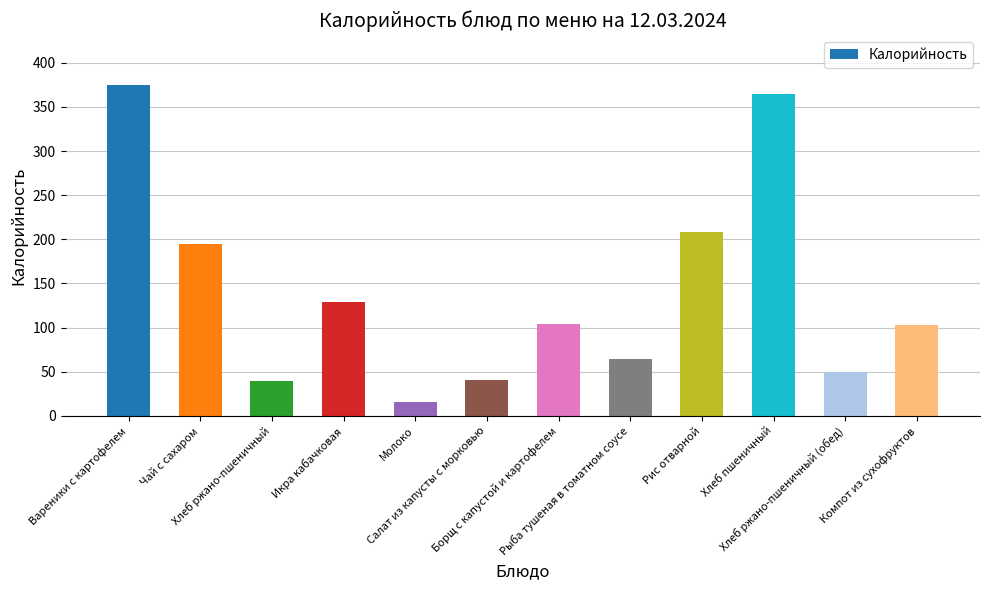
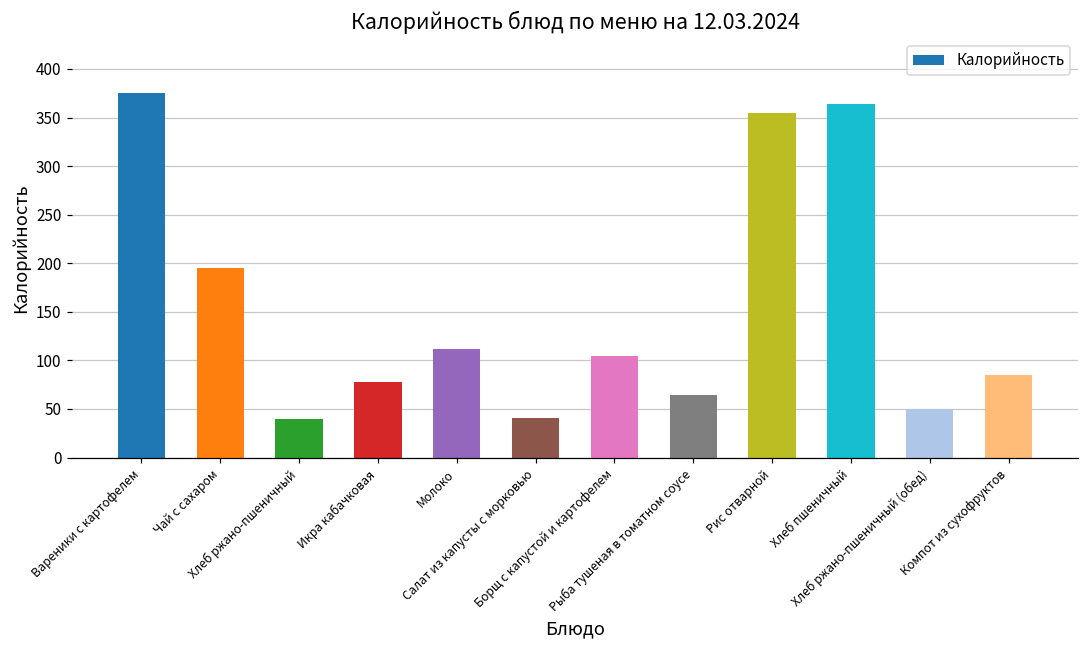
Икра кабачковая: 130 -> 80
Молоко: 20 -> 110
Рис отварной: 210 -> 360
Компот из сухофруктов: 100 -> 90
